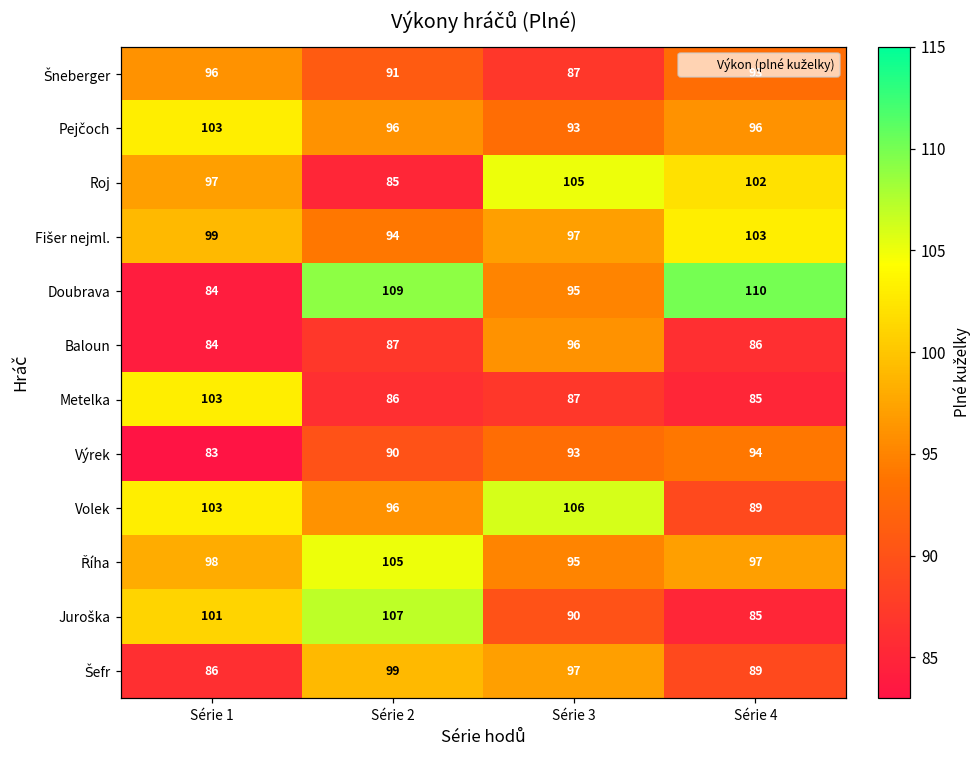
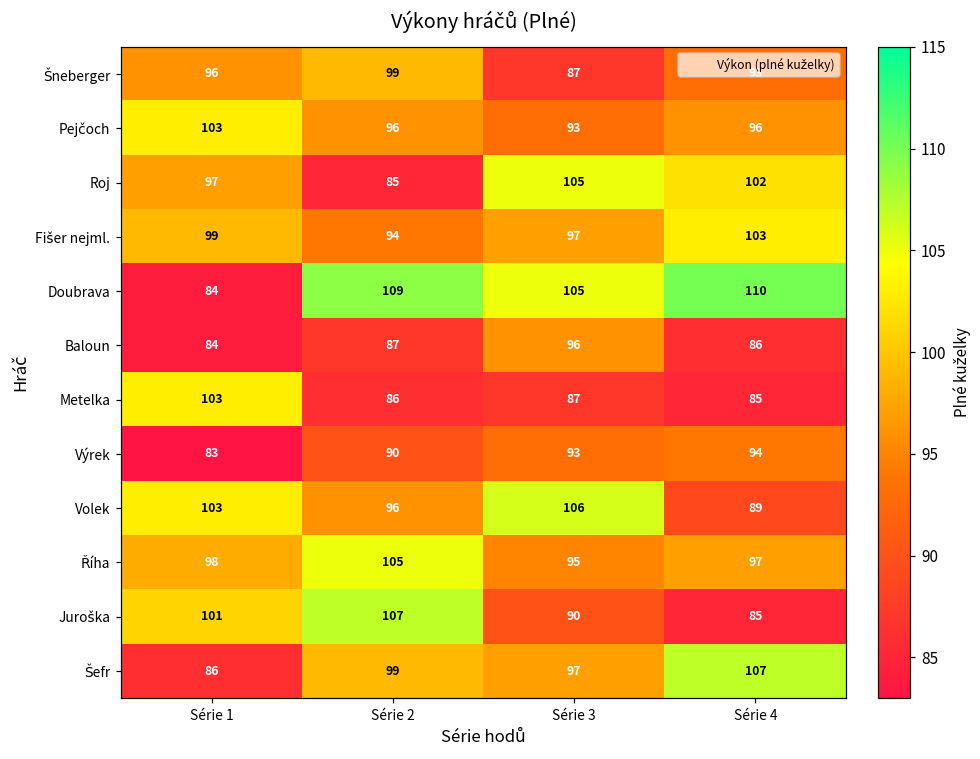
Šneberger, Série 2: 91 -> 99
Doubrava, Série 3: 95 -> 105
Šefr, Série 4: 89 -> 107
